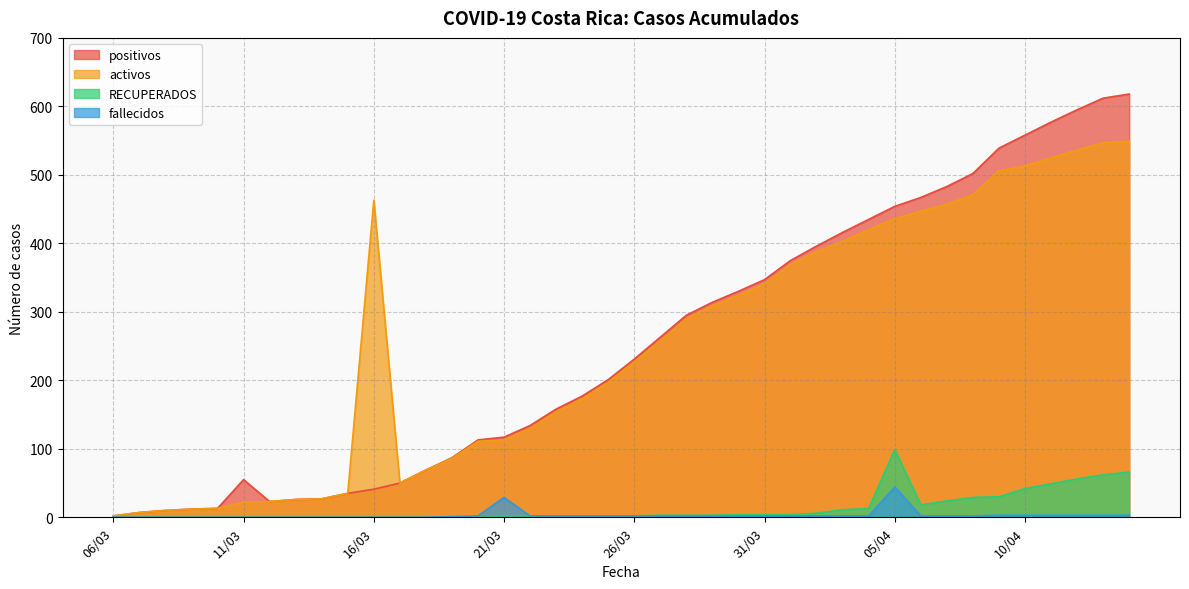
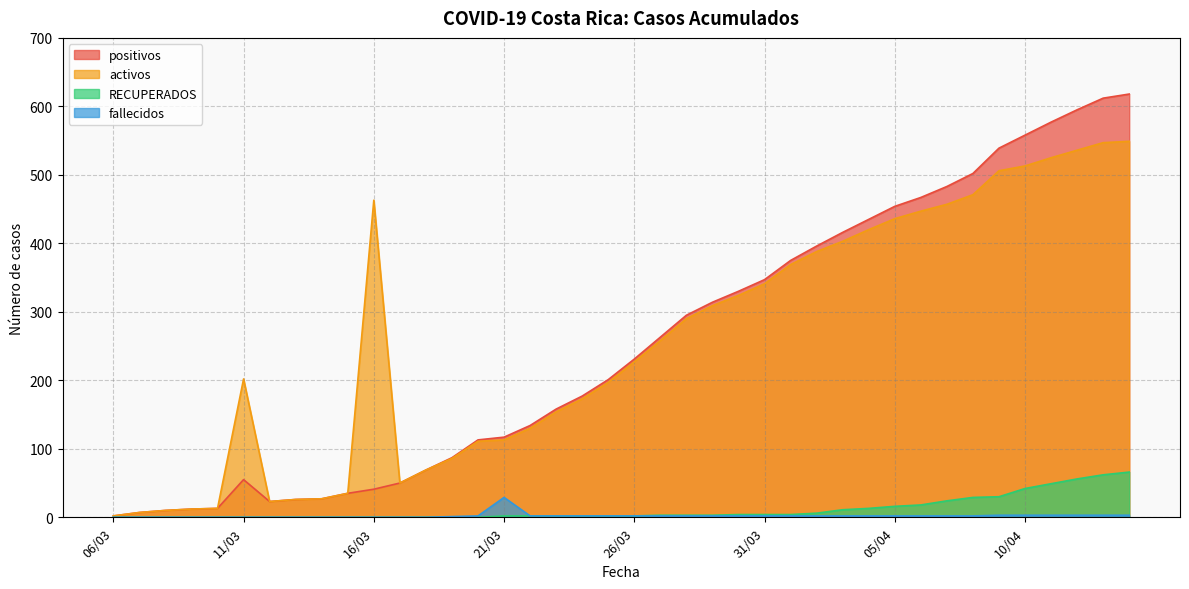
activos, 11/03: 20 -> 200
RECUPERADOS, 05/04: 100 -> 20
fallecidos, 05/04: 40 -> 0
